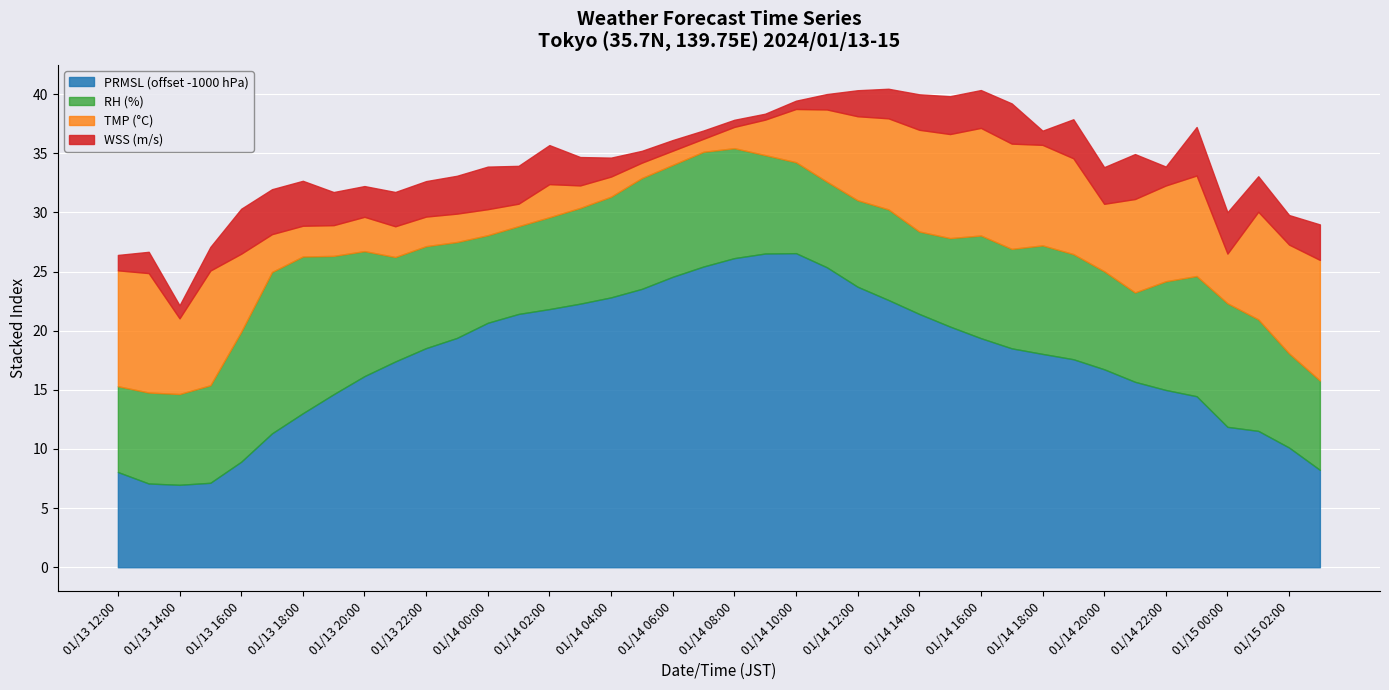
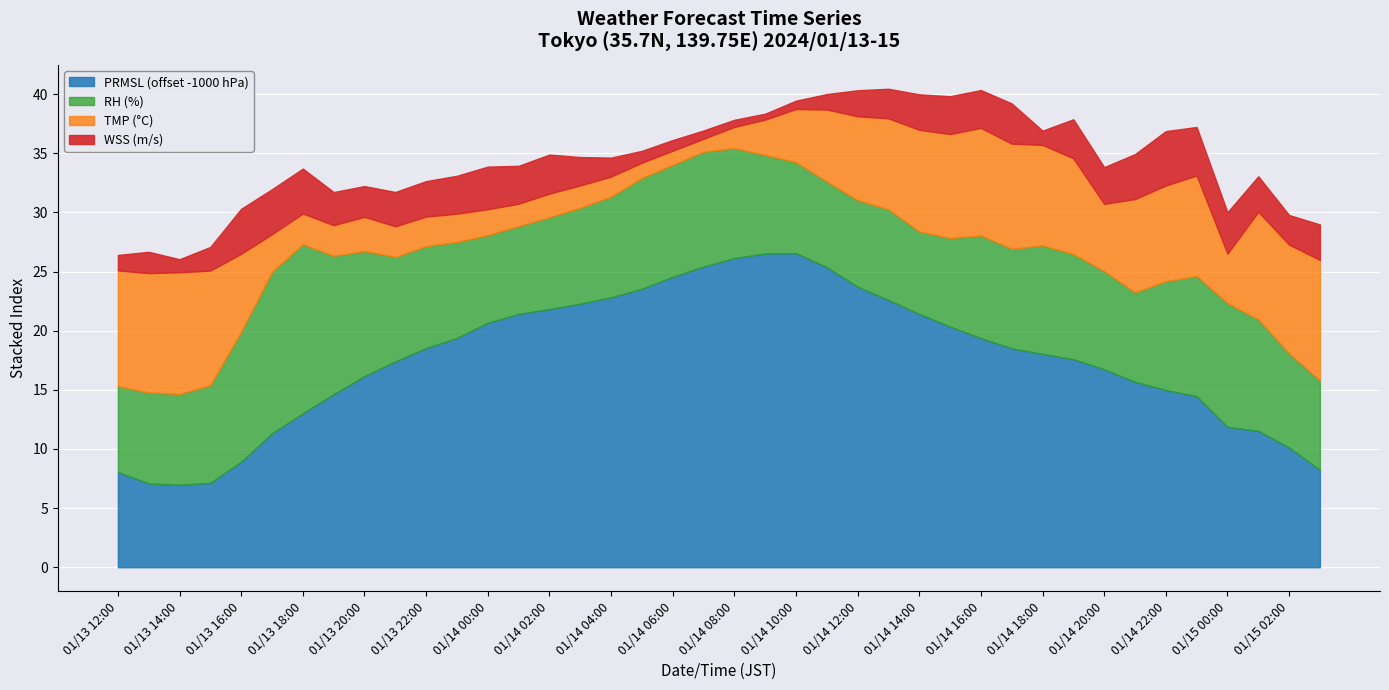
TMP (°C), 01/13 14:00: 6.4 -> 10.3
RH (%), 01/13 18:00: 13.3 -> 14.3
TMP (°C), 01/14 02:00: 2.8 -> 2.0
WSS (m/s), 01/14 22:00: 1.6 -> 4.6
